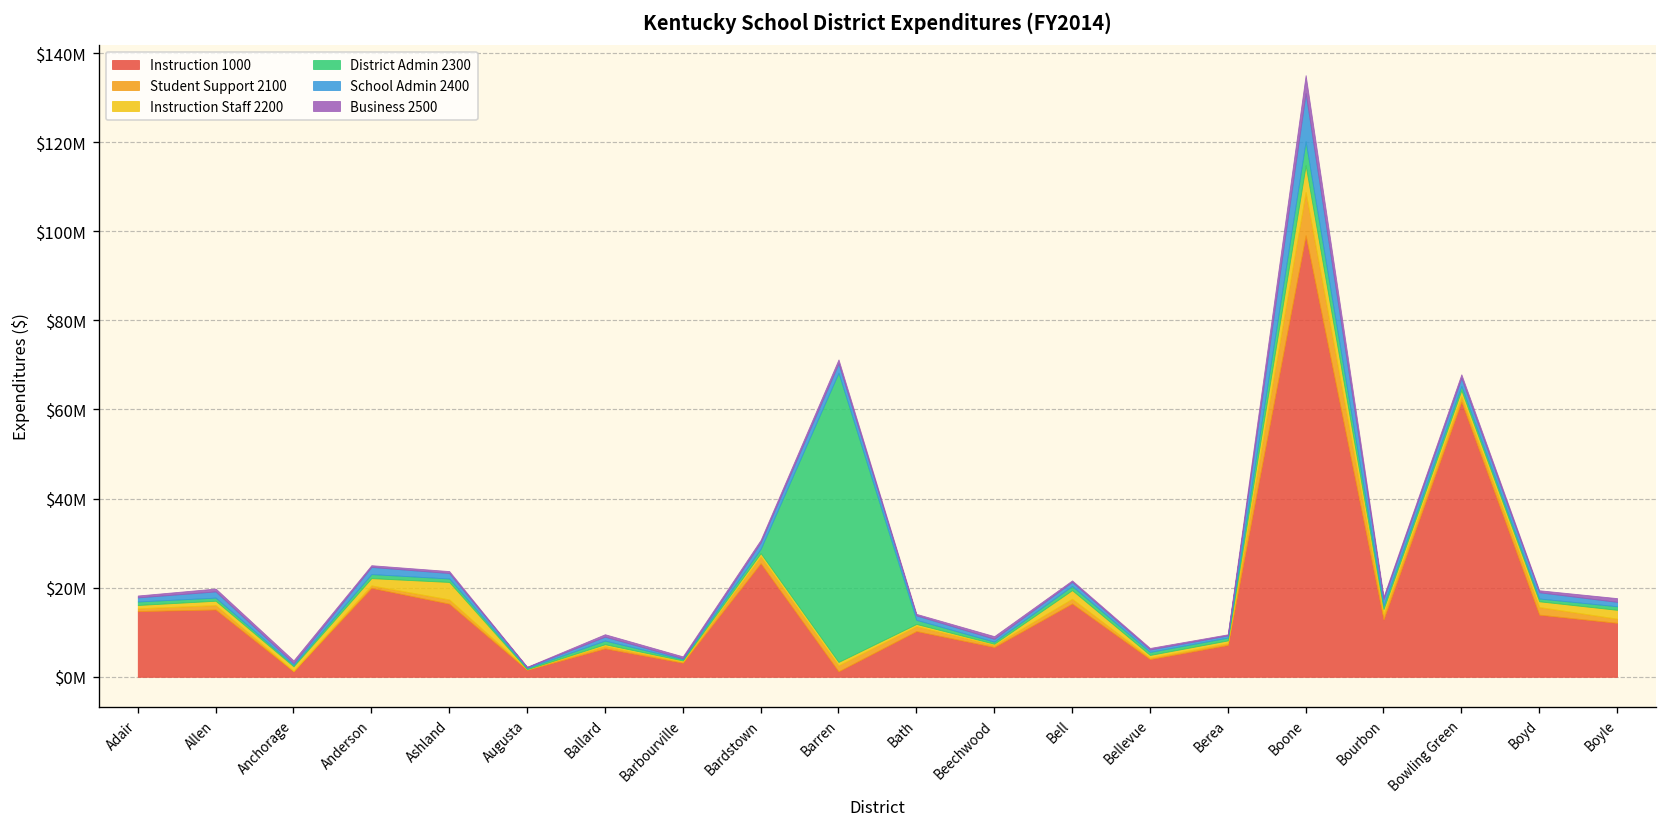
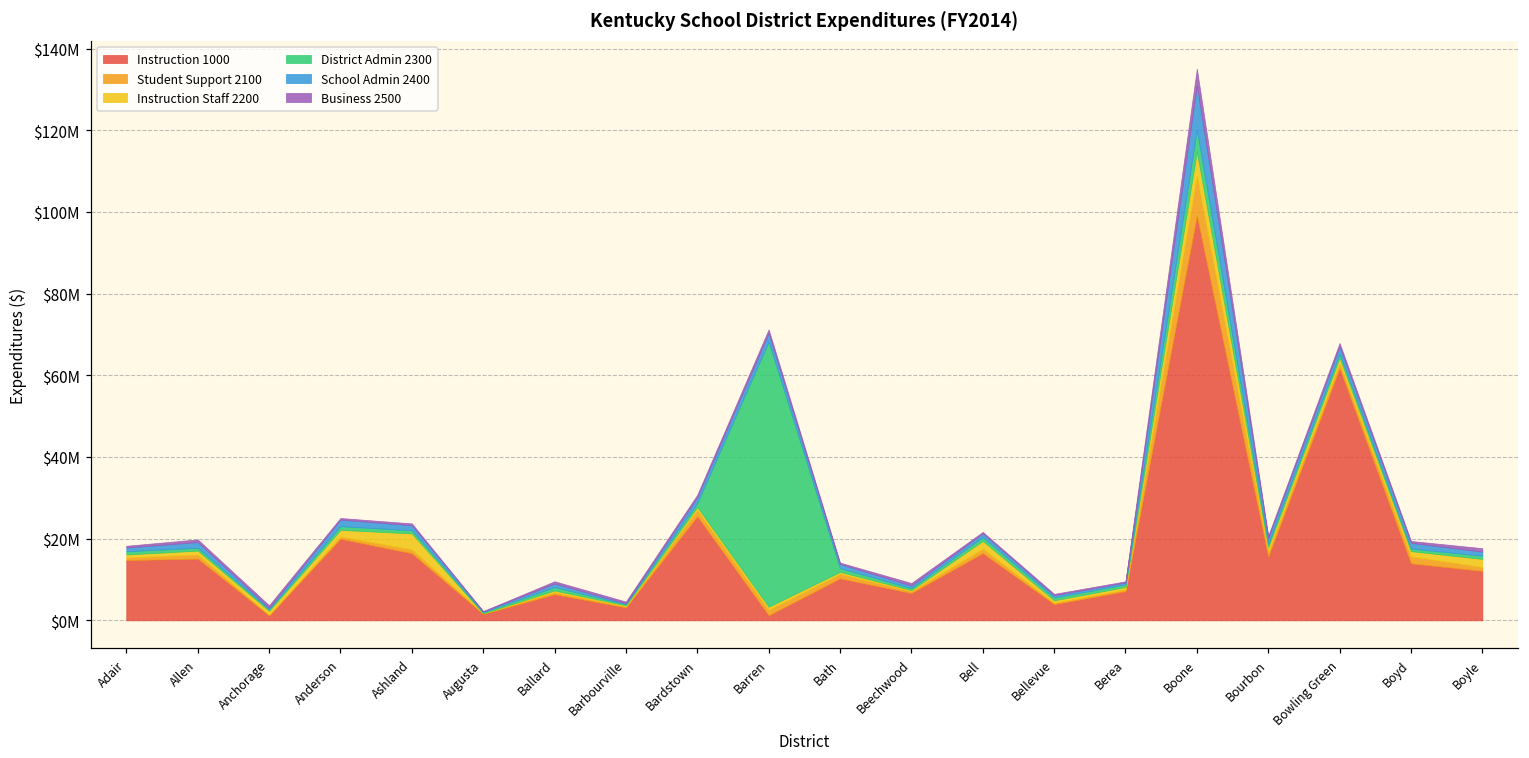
Instruction 1000, Bourbon: $13000000 -> $16000000
